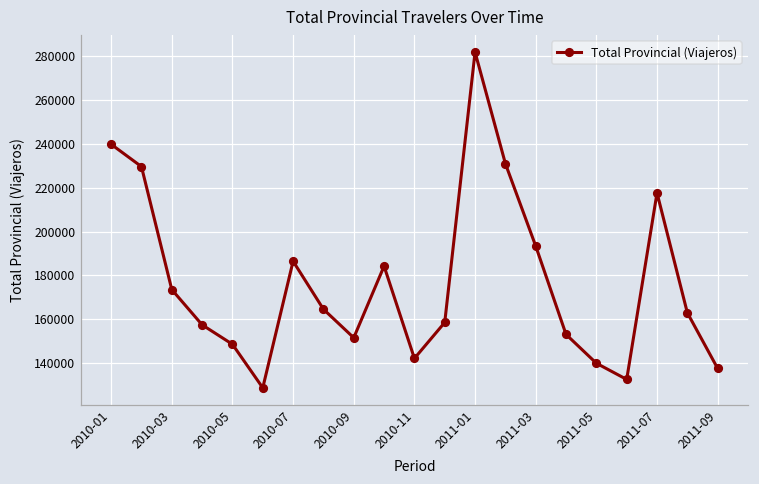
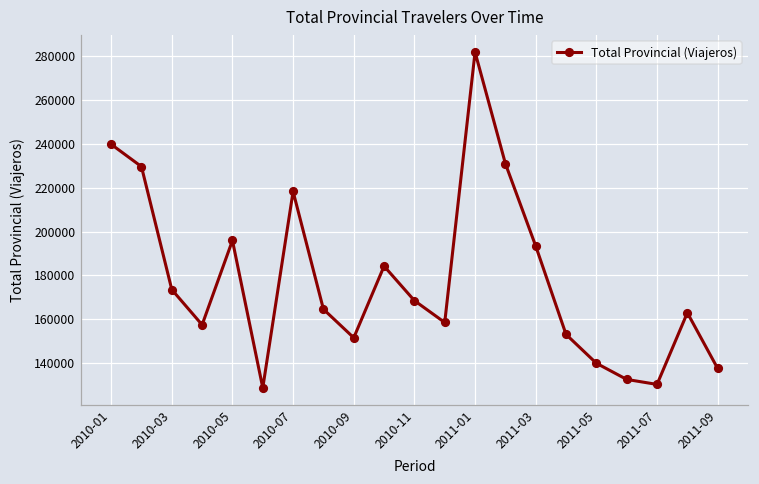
2010-05: 149000 -> 196000
2010-07: 186000 -> 218000
2010-11: 142000 -> 169000
2011-07: 218000 -> 130000
